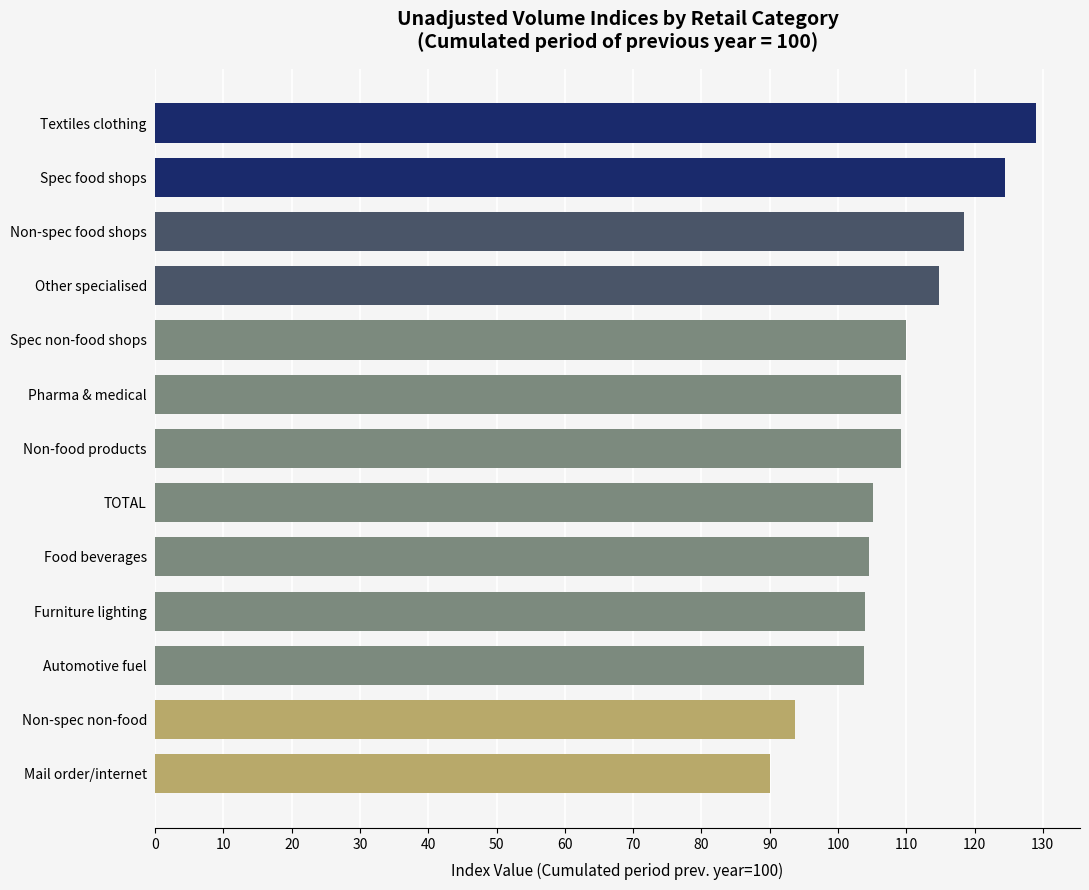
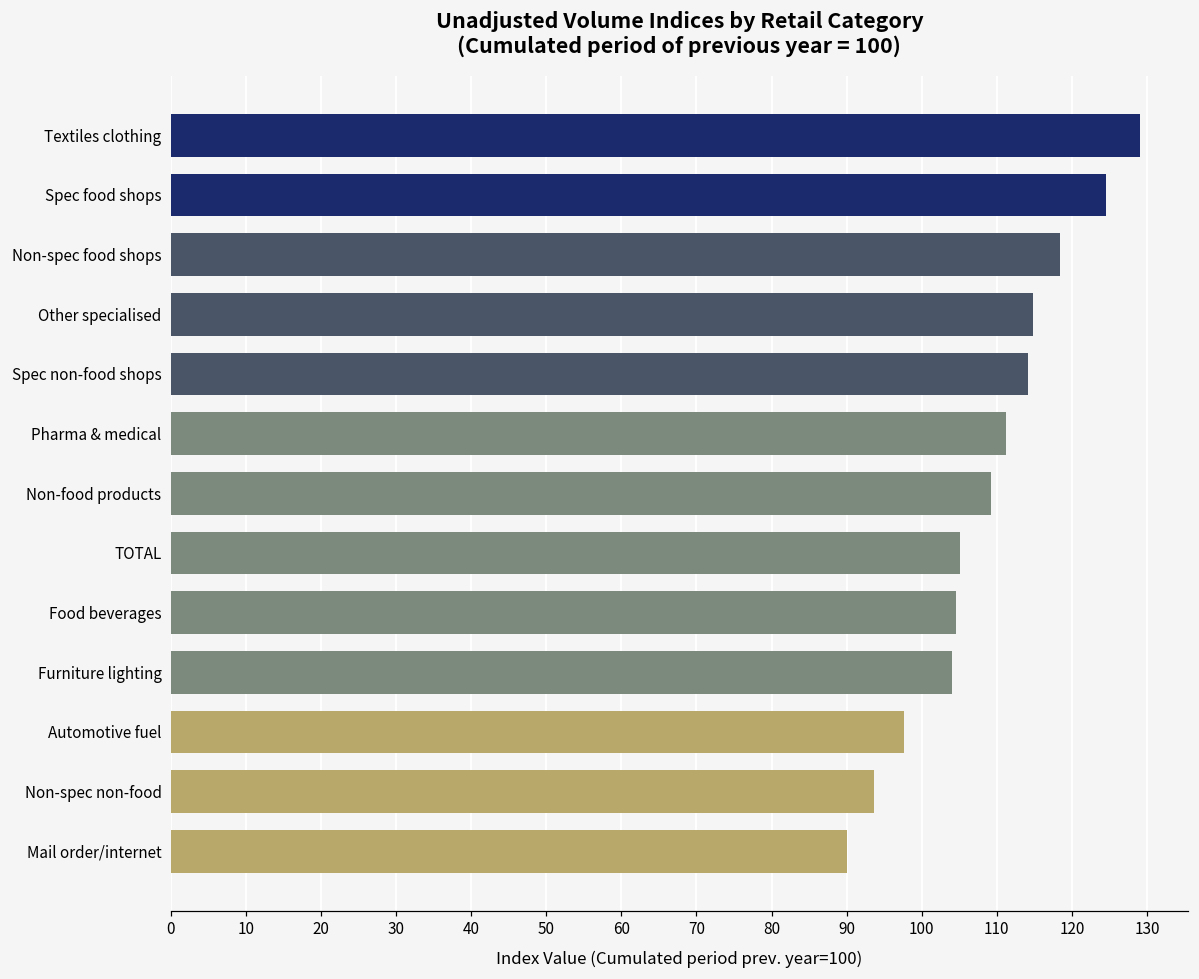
Spec non-food shops: 110 -> 114
Pharma & medical: 109 -> 111
Automotive fuel: 104 -> 98
